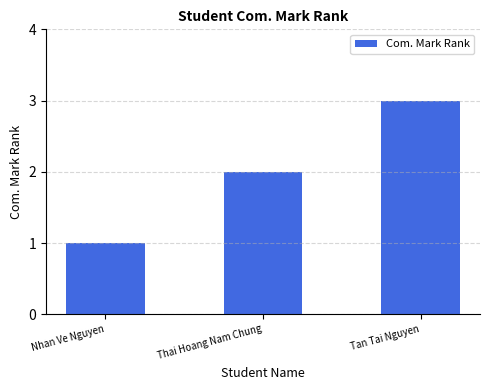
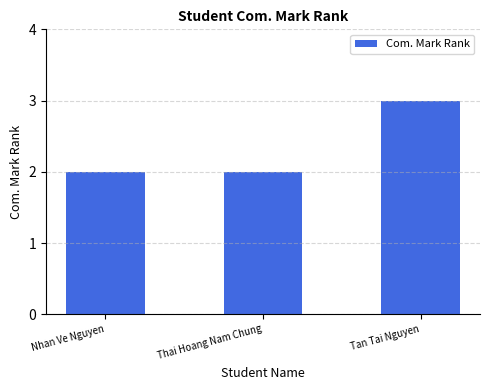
Nhan Ve Nguyen: 1 -> 2
